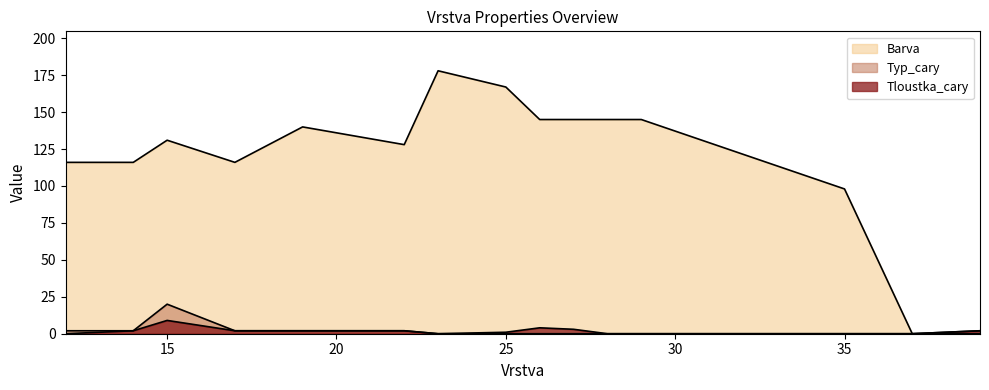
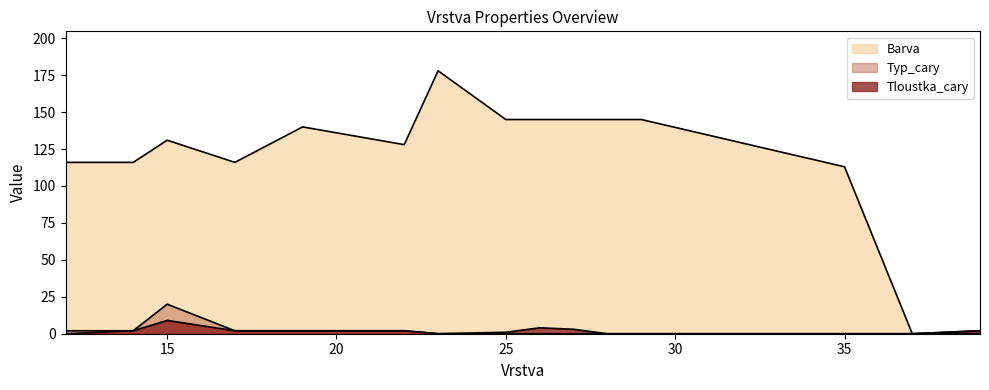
Barva, 25: 167 -> 145
Barva, 35: 98 -> 113
